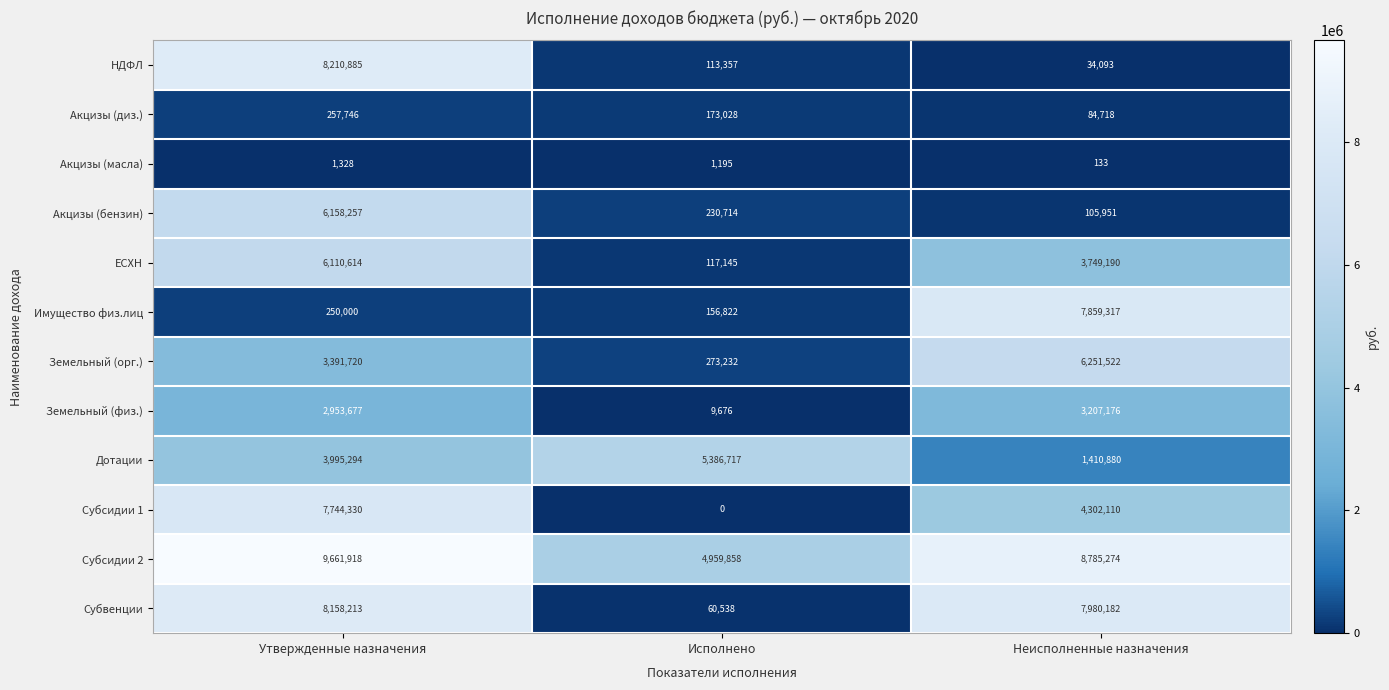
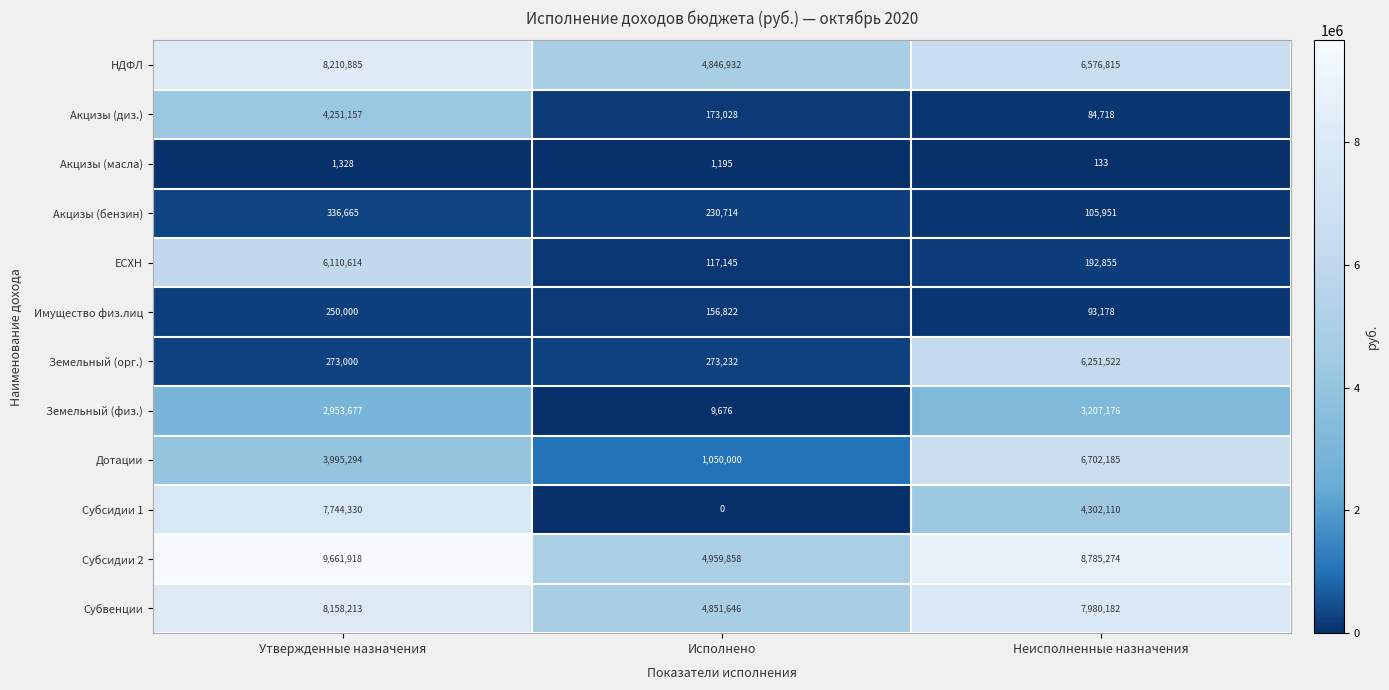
НДФЛ, Исполнено: 113,357 -> 4,846,932
НДФЛ, Неисполненные назначения: 34,093 -> 6,576,815
Акцизы (диз.), Утвержденные назначения: 257,746 -> 4,251,157
Акцизы (бензин), Утвержденные назначения: 6,158,257 -> 336,665
ЕСХН, Неисполненные назначения: 3,749,190 -> 192,855
Имущество физ.лиц, Неисполненные назначения: 7,859,317 -> 93,178
Земельный (орг.), Утвержденные назначения: 3,391,720 -> 273,000
Дотации, Исполнено: 5,386,717 -> 1,050,000
Дотации, Неисполненные назначения: 1,410,880 -> 6,702,185
Субвенции, Исполнено: 60,538 -> 4,851,646
